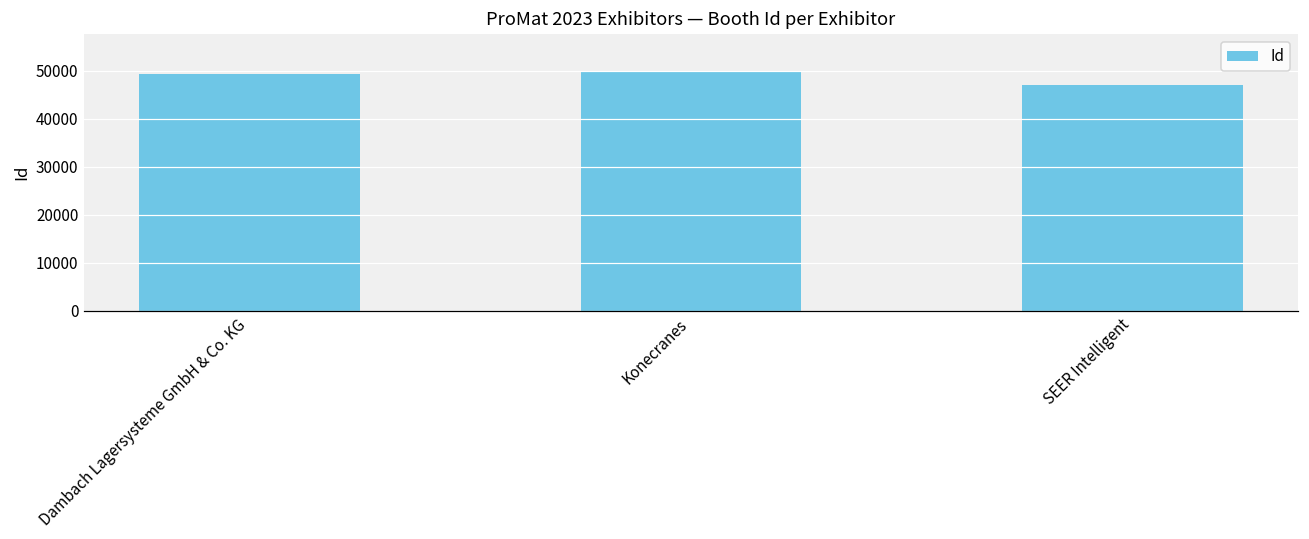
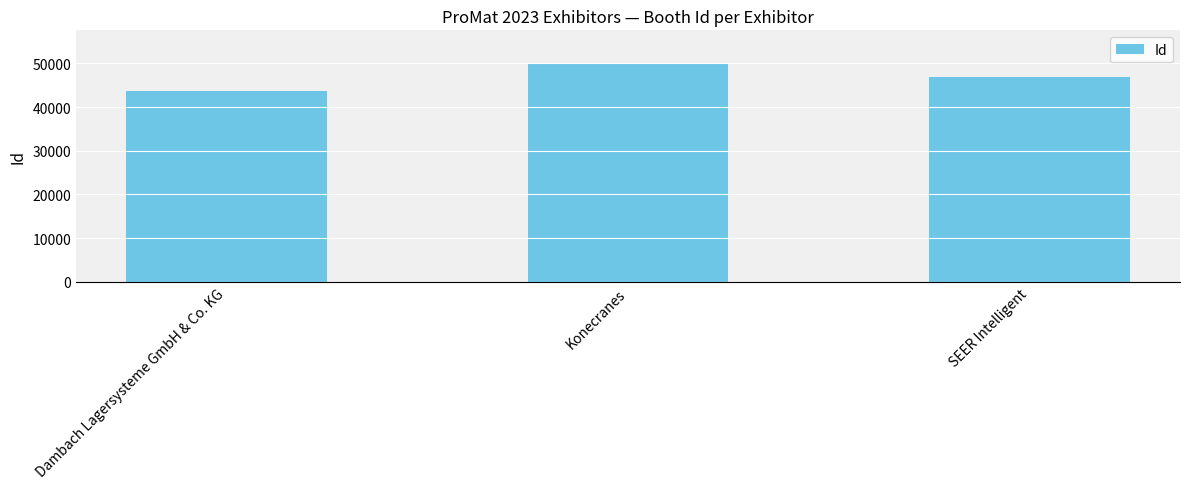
Dambach Lagersysteme GmbH & Co. KG: 49000 -> 44000
